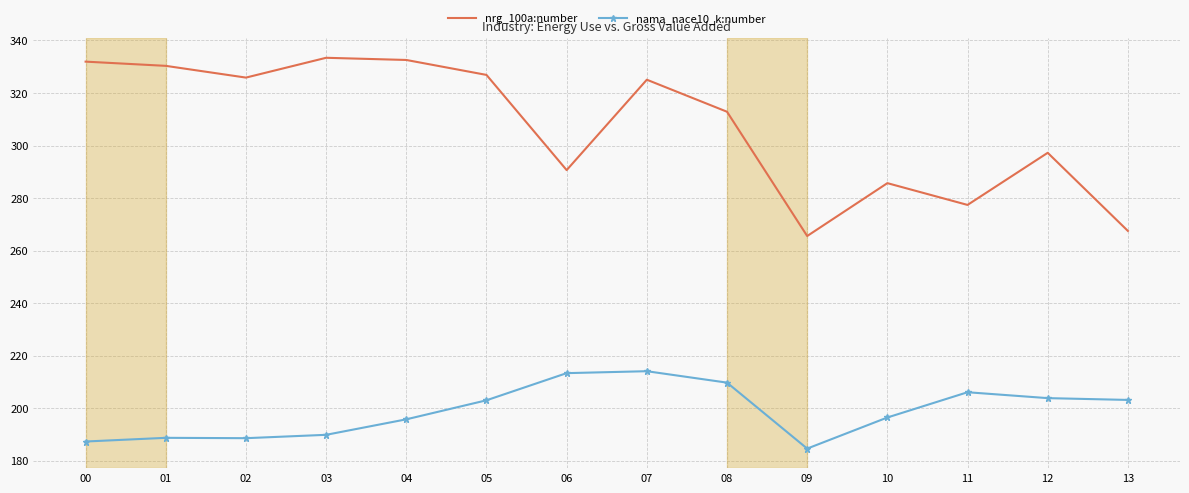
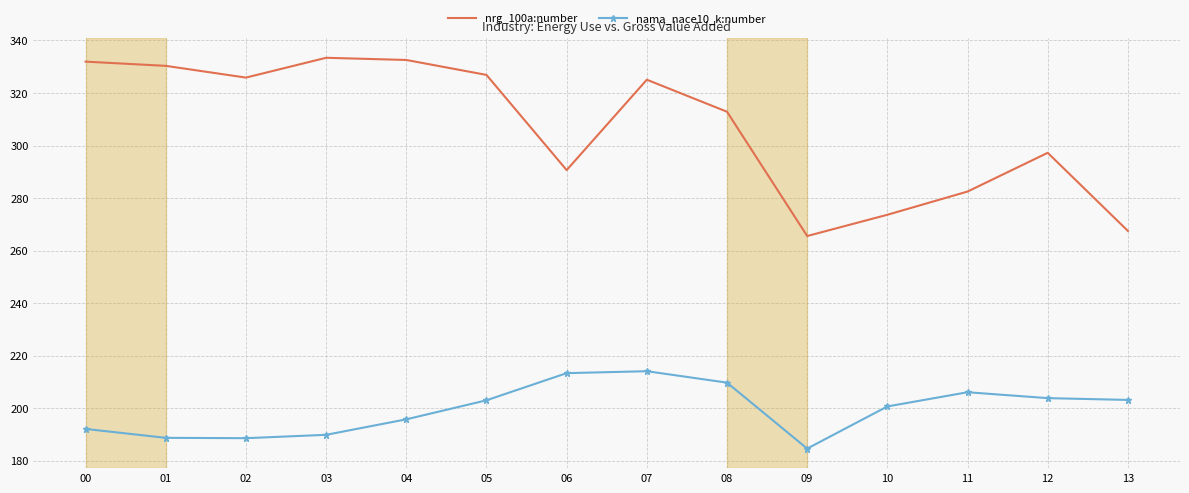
nama_nace10_k:number, 00: 187 -> 192
nrg_100a:number, 10: 286 -> 274
nama_nace10_k:number, 10: 197 -> 201
nrg_100a:number, 11: 277 -> 282
